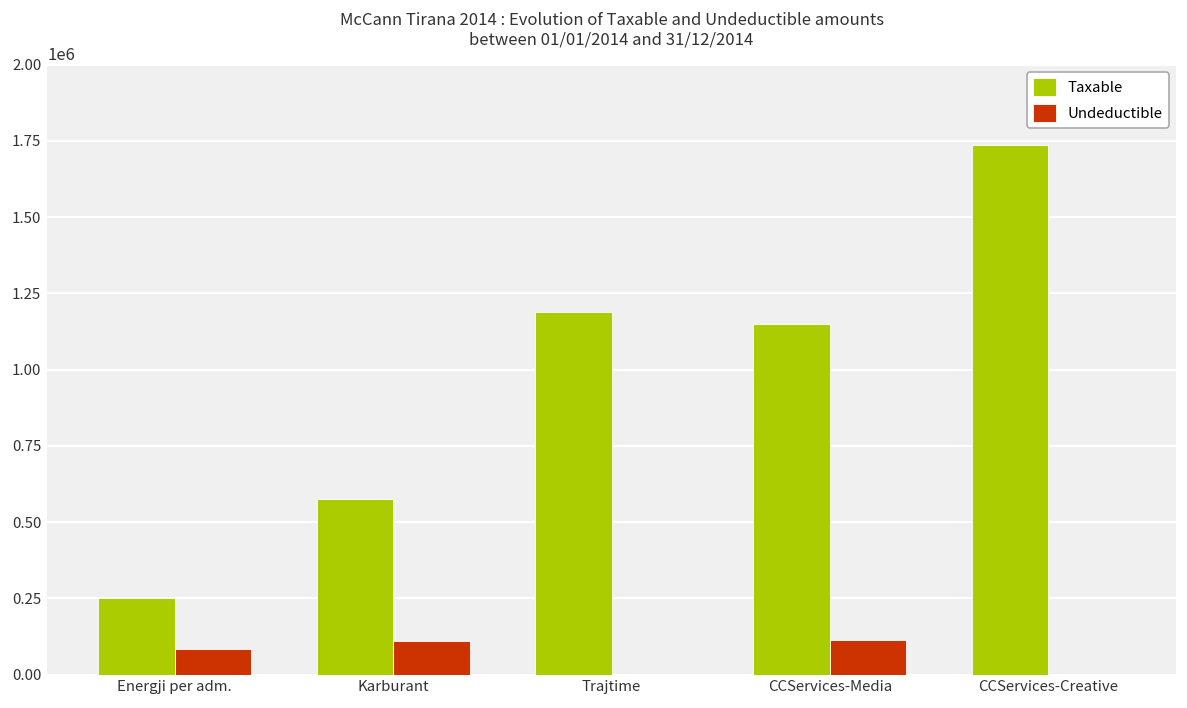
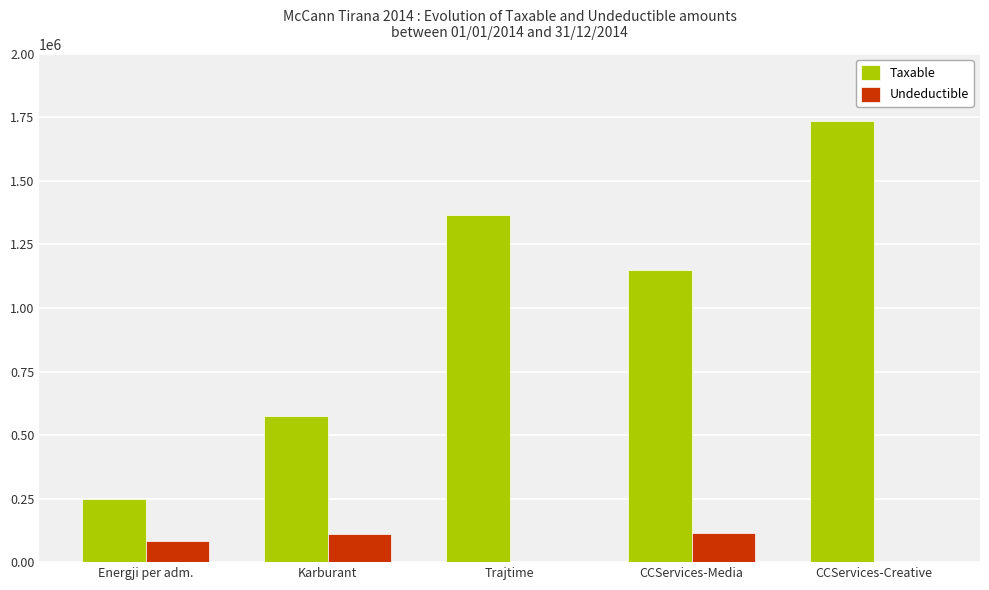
Taxable, Trajtime: 1190000 -> 1370000
